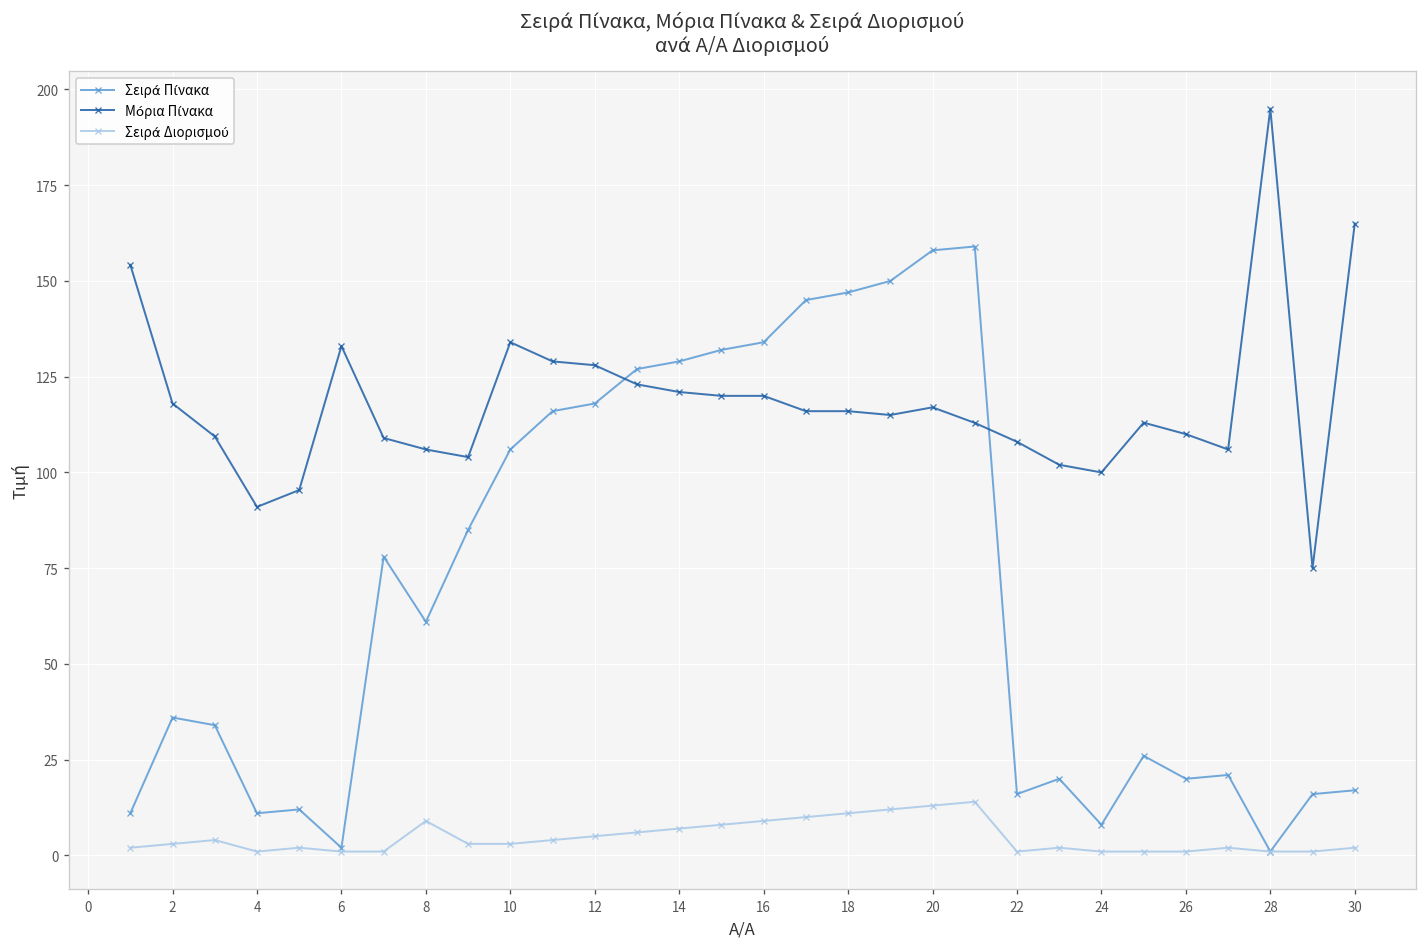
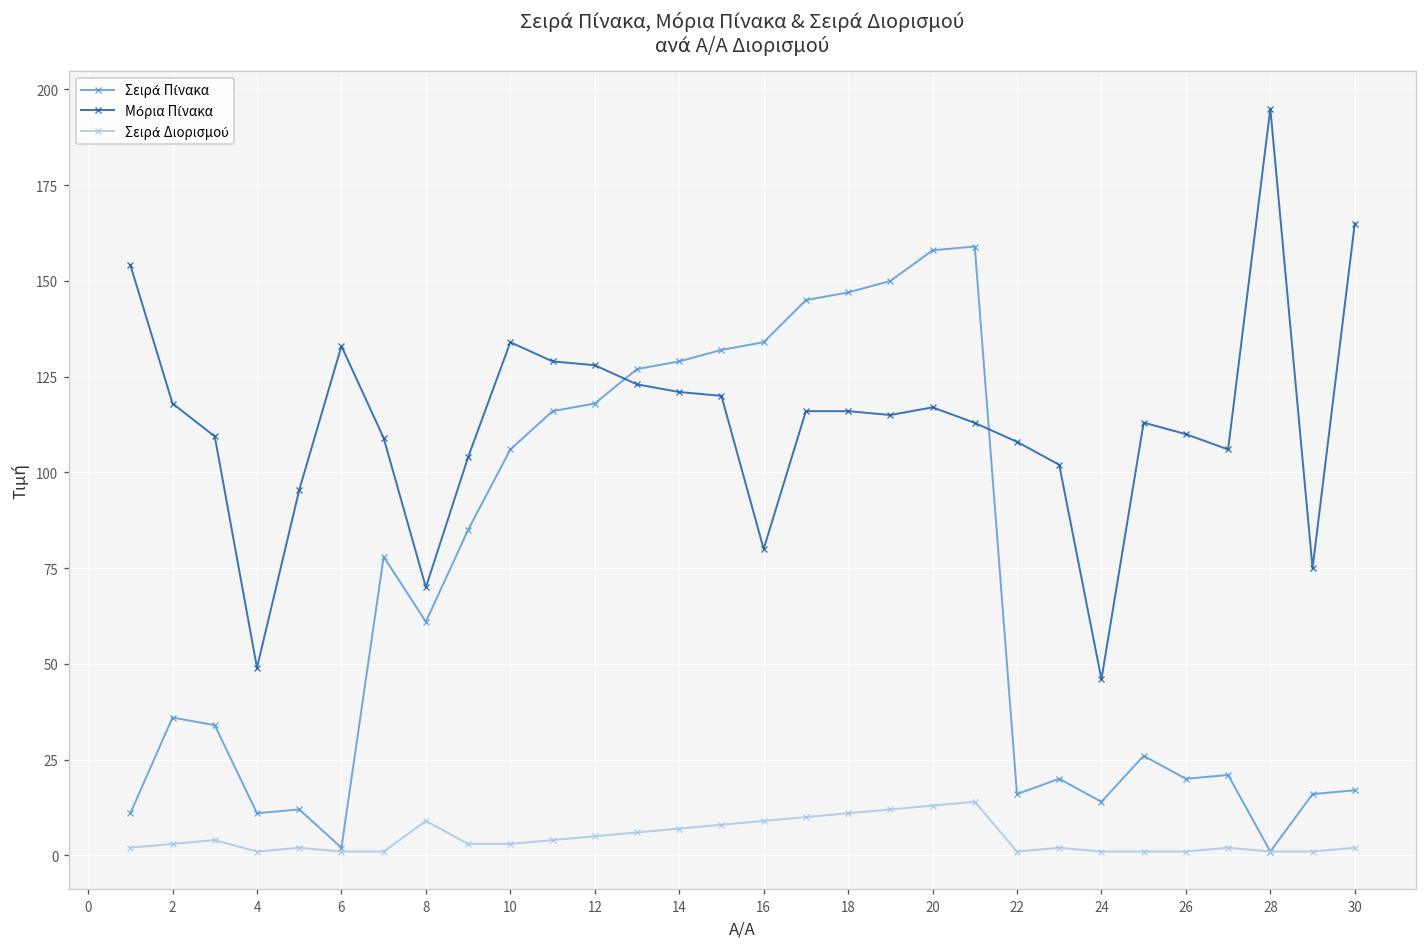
Μόρια Πίνακα, 4: 91 -> 49
Μόρια Πίνακα, 8: 106 -> 70
Μόρια Πίνακα, 16: 120 -> 80
Σειρά Πίνακα, 24: 8 -> 14
Μόρια Πίνακα, 24: 100 -> 46
